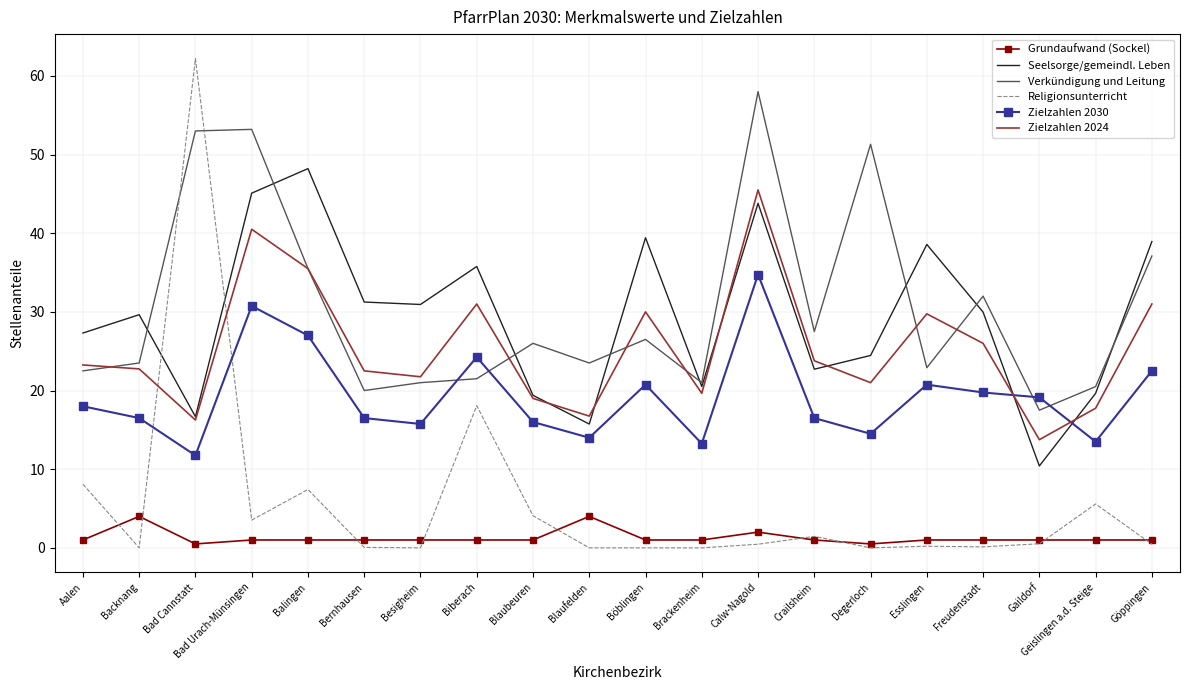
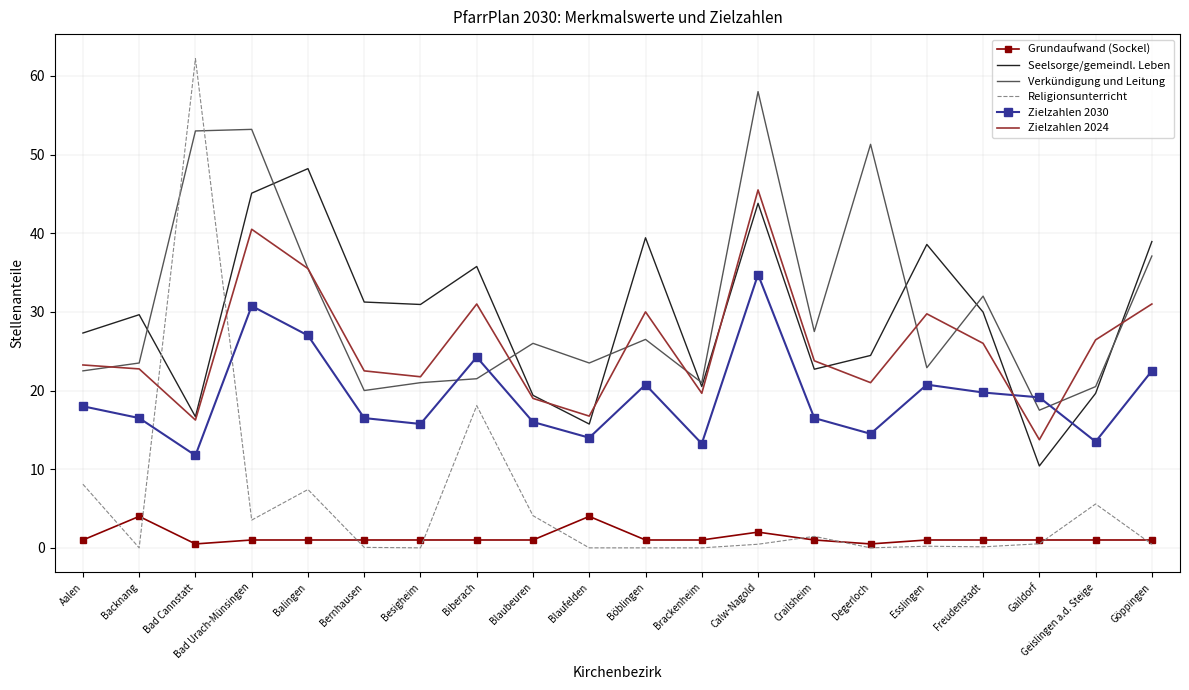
Zielzahlen 2024, Geislingen a.d. Steige: 18 -> 26
